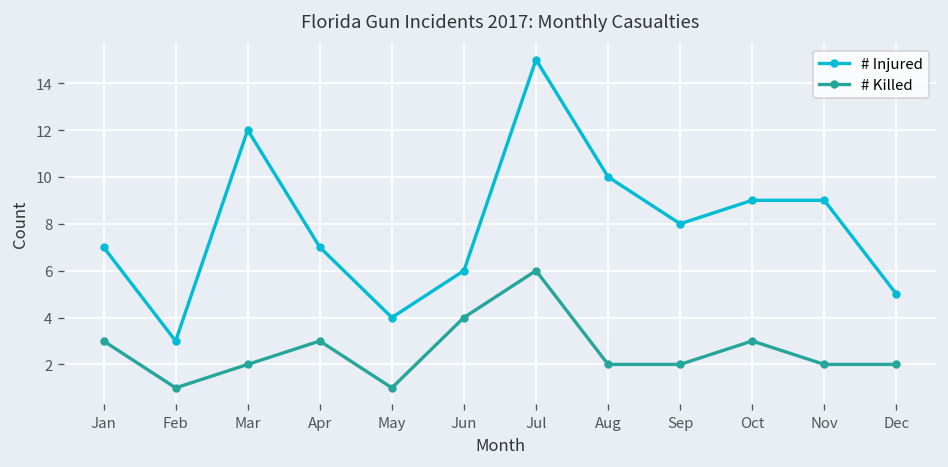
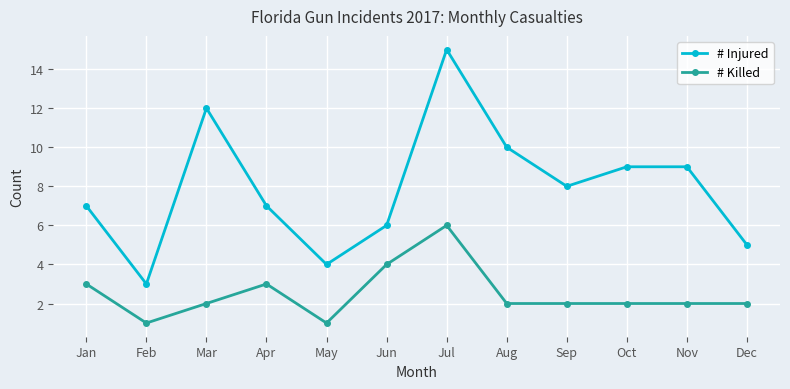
# Killed, Oct: 3 -> 2
